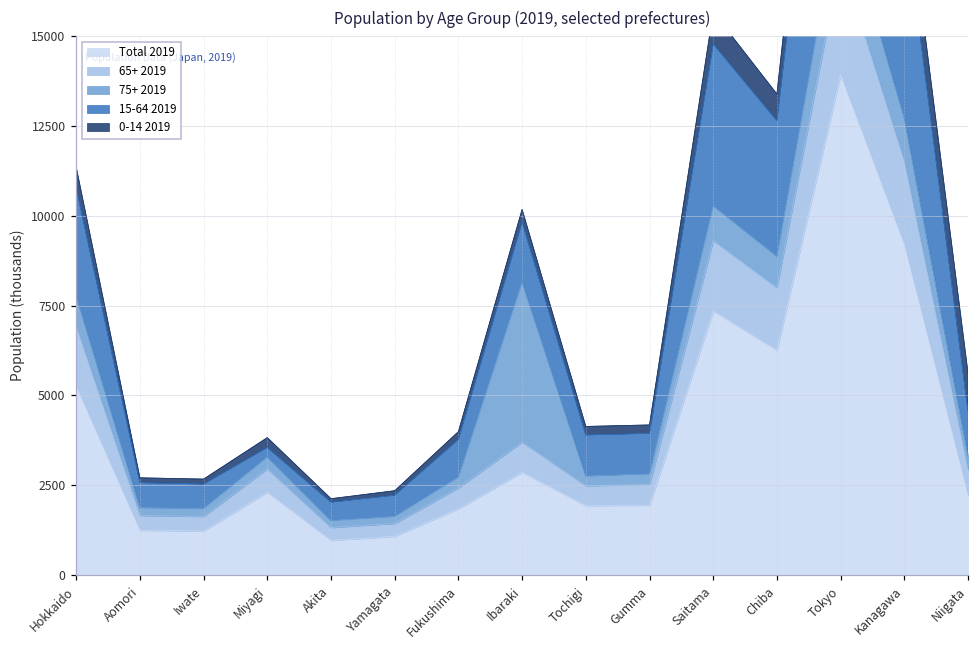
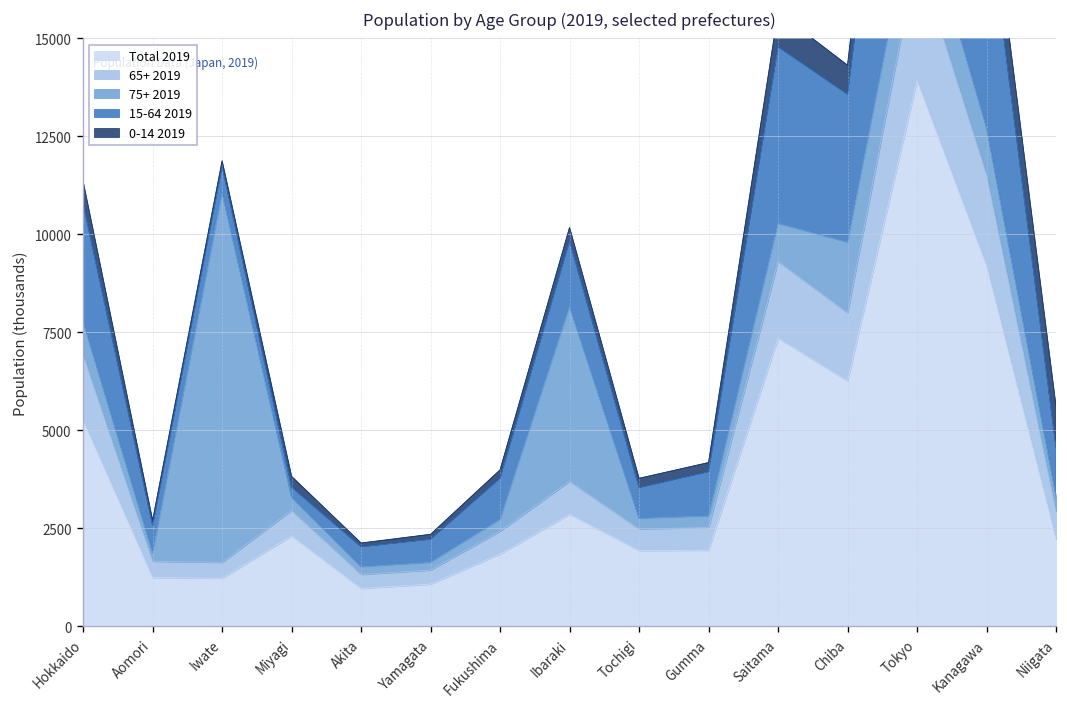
75+ 2019, Iwate: 200 -> 9400
15-64 2019, Tochigi: 1100 -> 800
75+ 2019, Chiba: 900 -> 1800
